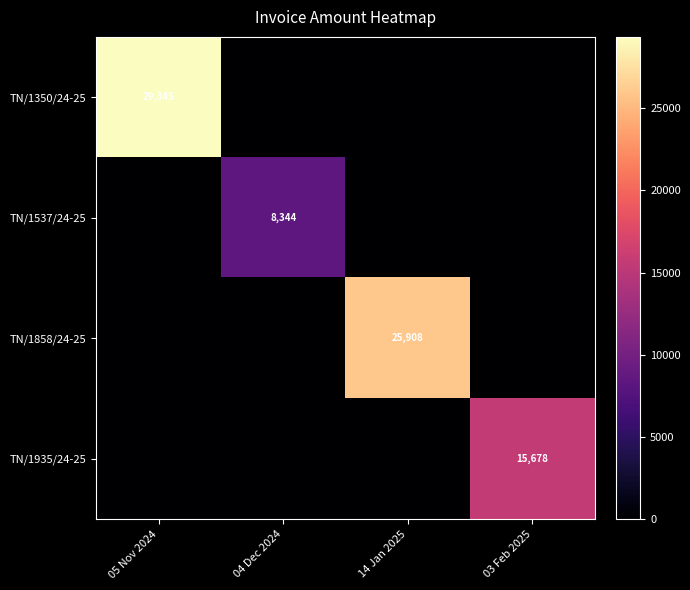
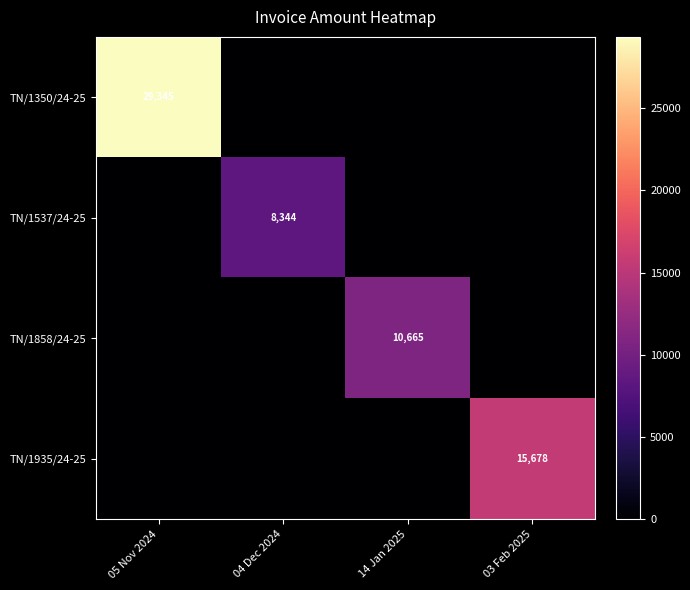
TN/1858/24-25, 14 Jan 2025: 25,908 -> 10,665
